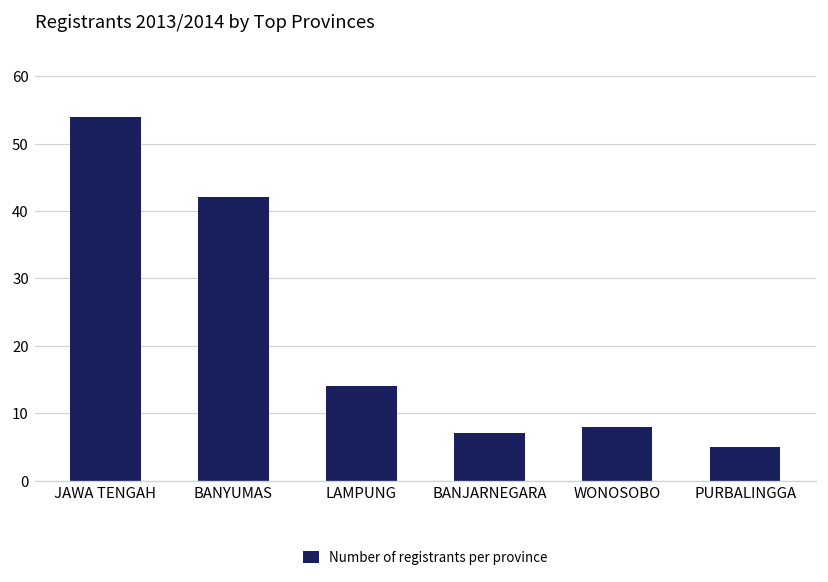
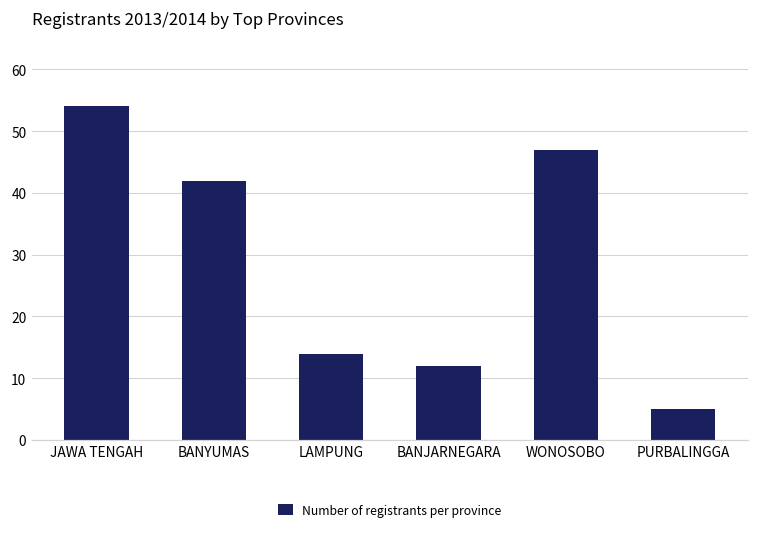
BANJARNEGARA: 7 -> 12
WONOSOBO: 8 -> 47
